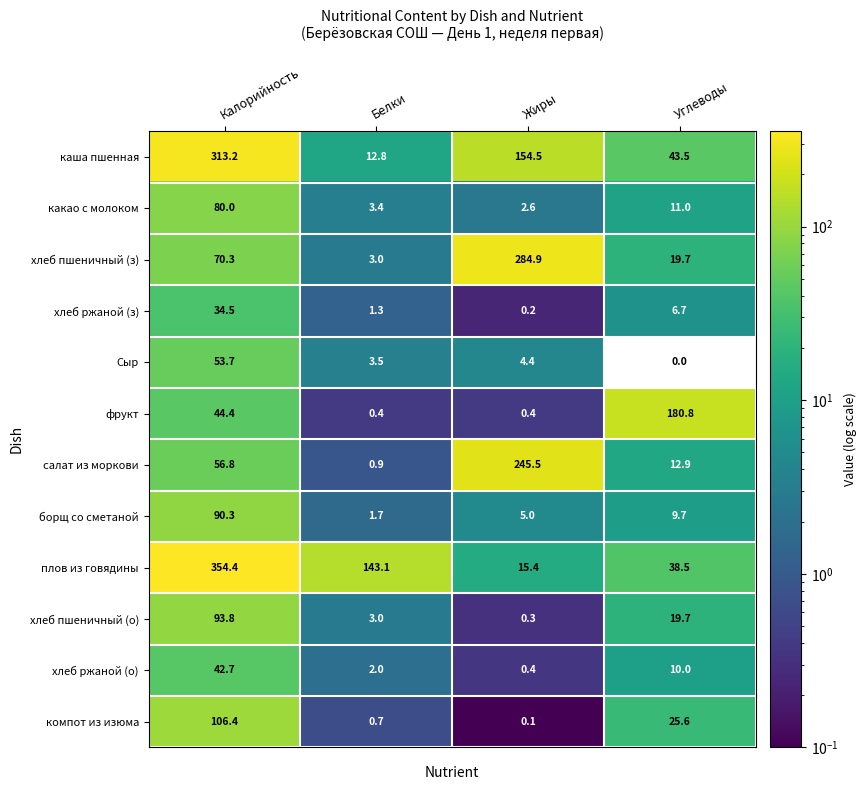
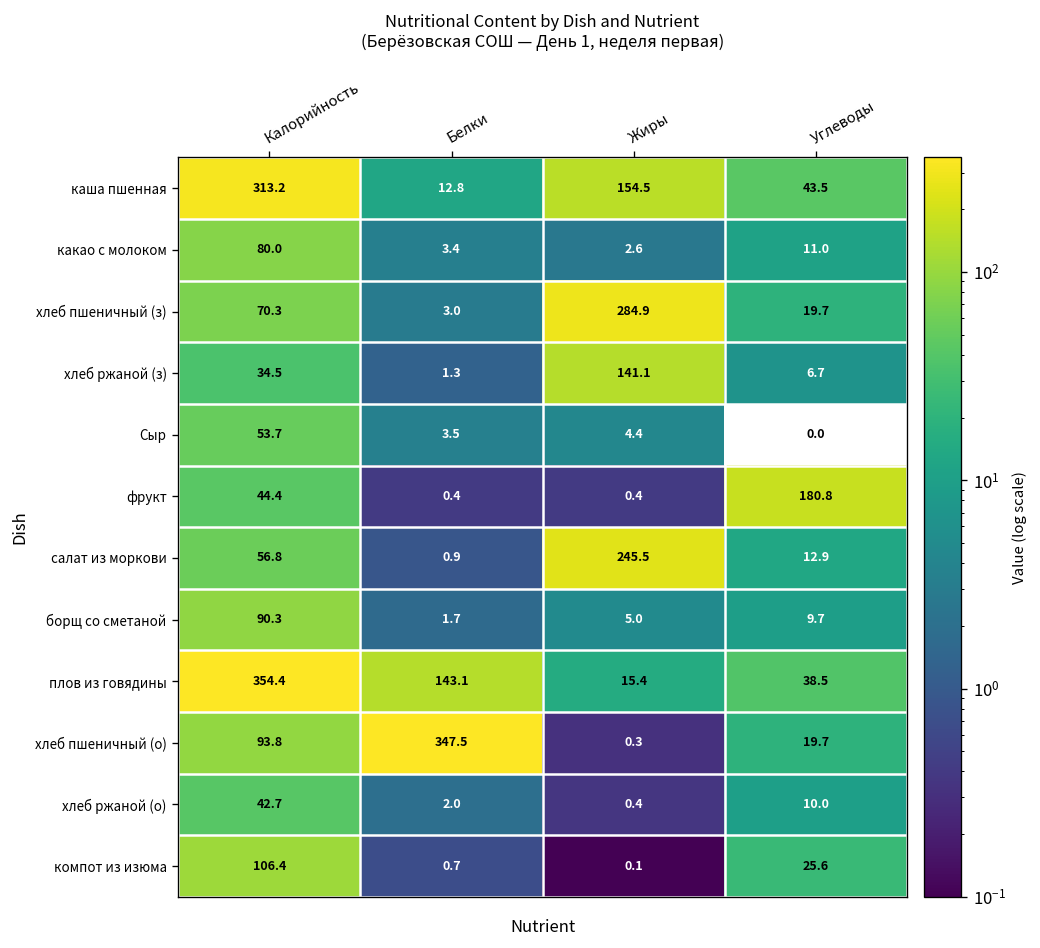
хлеб ржаной (з), Жиры: 0.2 -> 141.1
хлеб пшеничный (о), Белки: 3.0 -> 347.5
